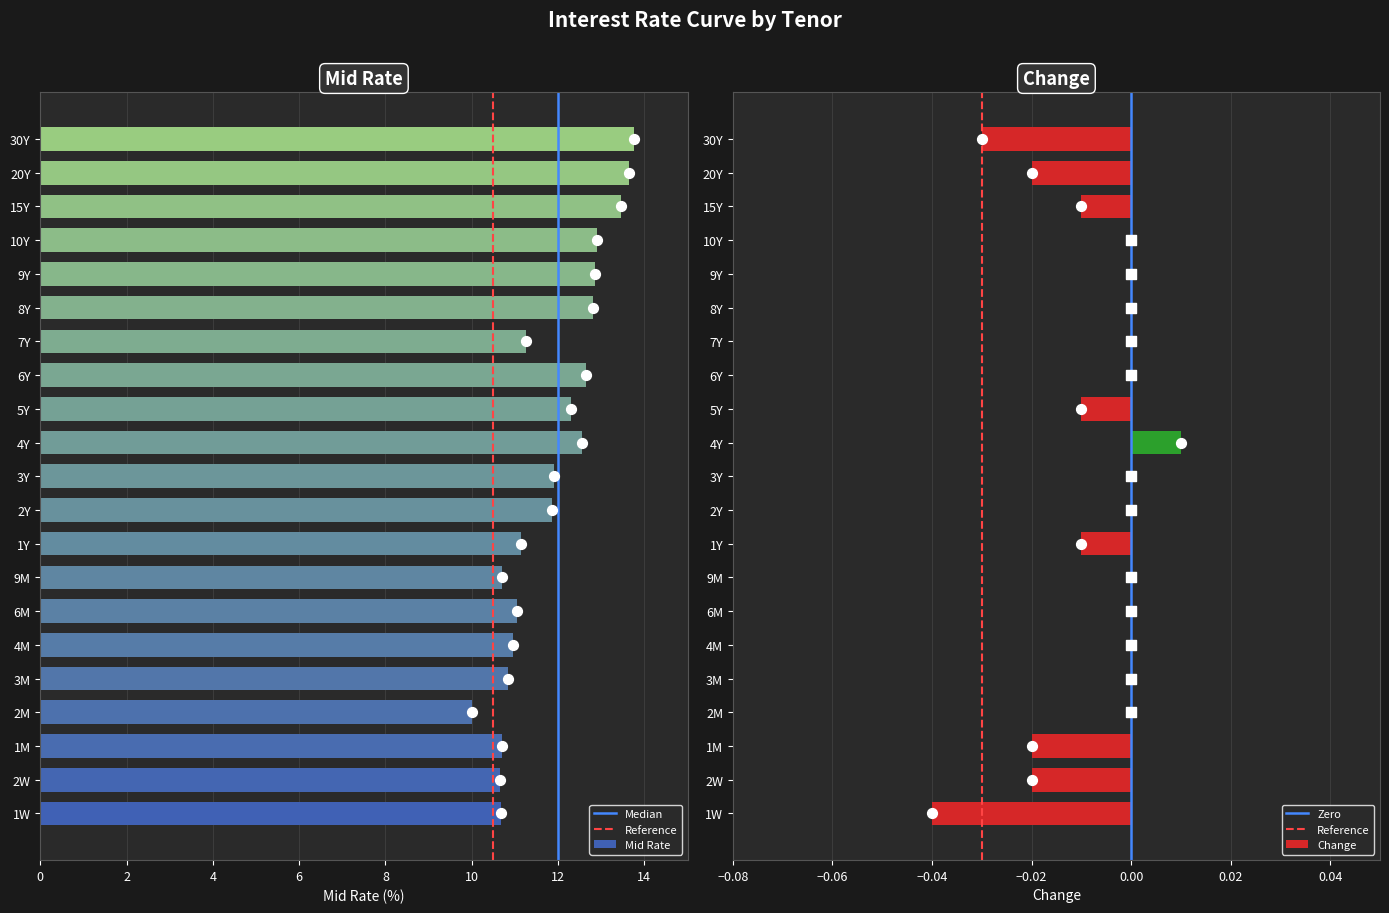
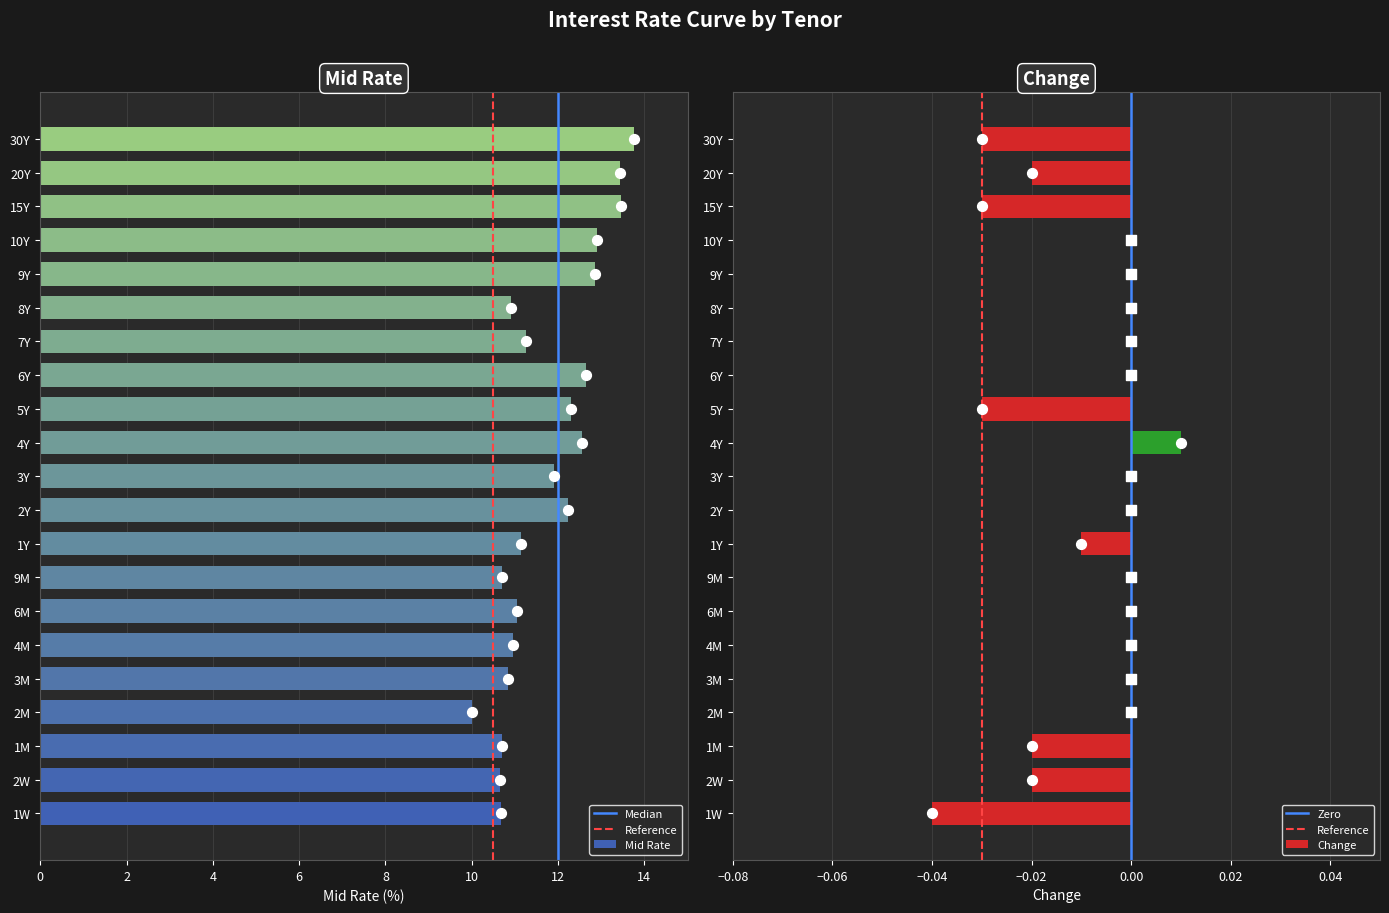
Mid Rate, Mid Rate, 20Y: 13.7 -> 13.4
Mid Rate, Mid Rate, 8Y: 12.8 -> 10.9
Mid Rate, Mid Rate, 2Y: 11.9 -> 12.2
Change, Change, 15Y: -0.01 -> -0.03
Change, Change, 5Y: -0.01 -> -0.03
